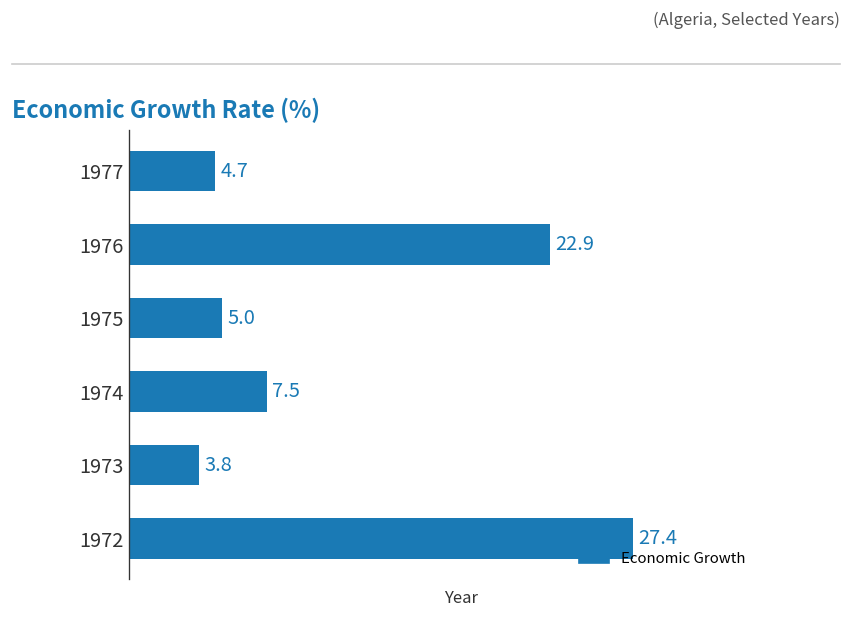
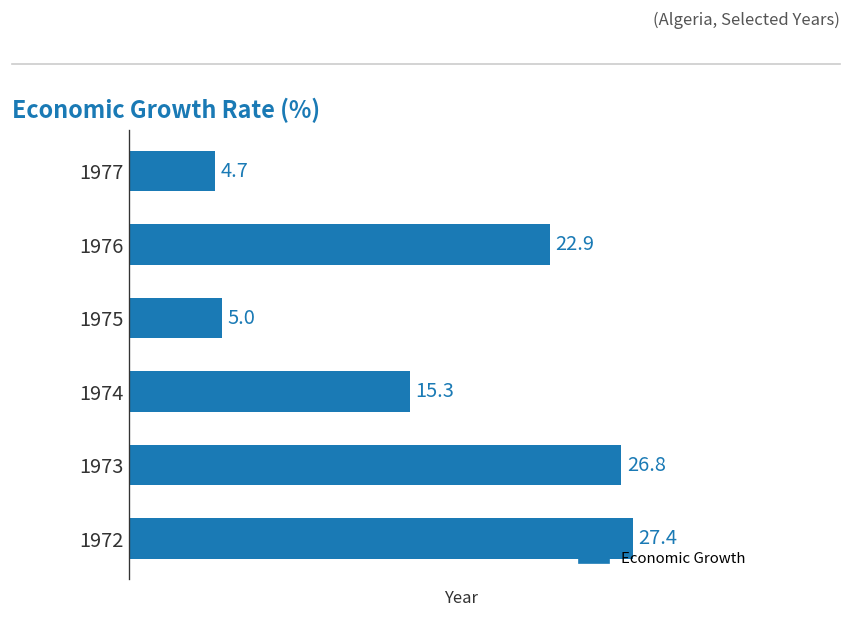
1974: 7.5 -> 15.3
1973: 3.8 -> 26.8
